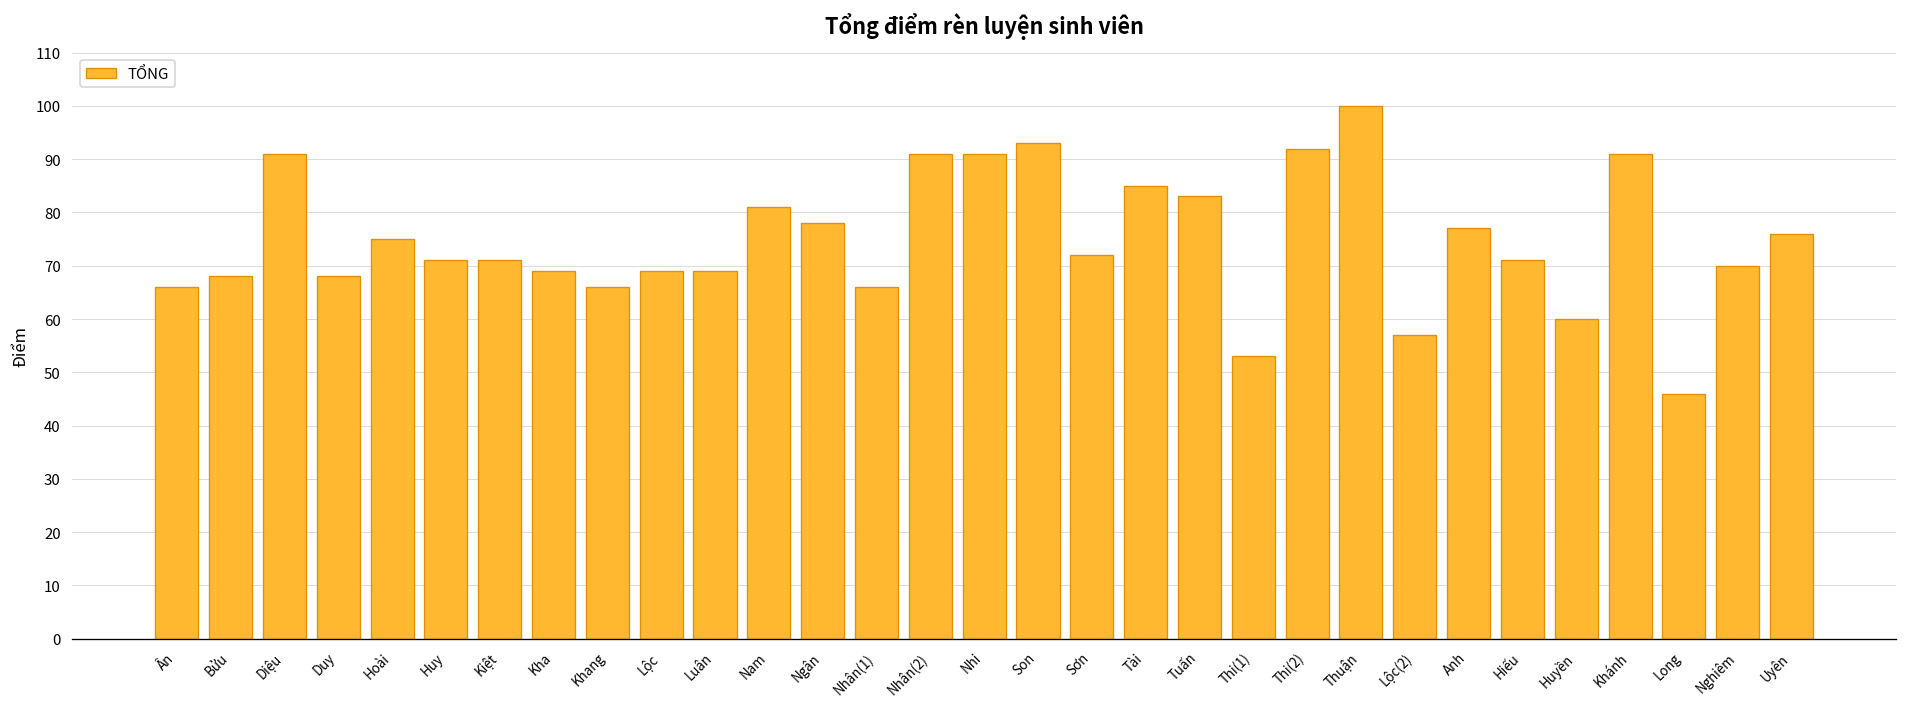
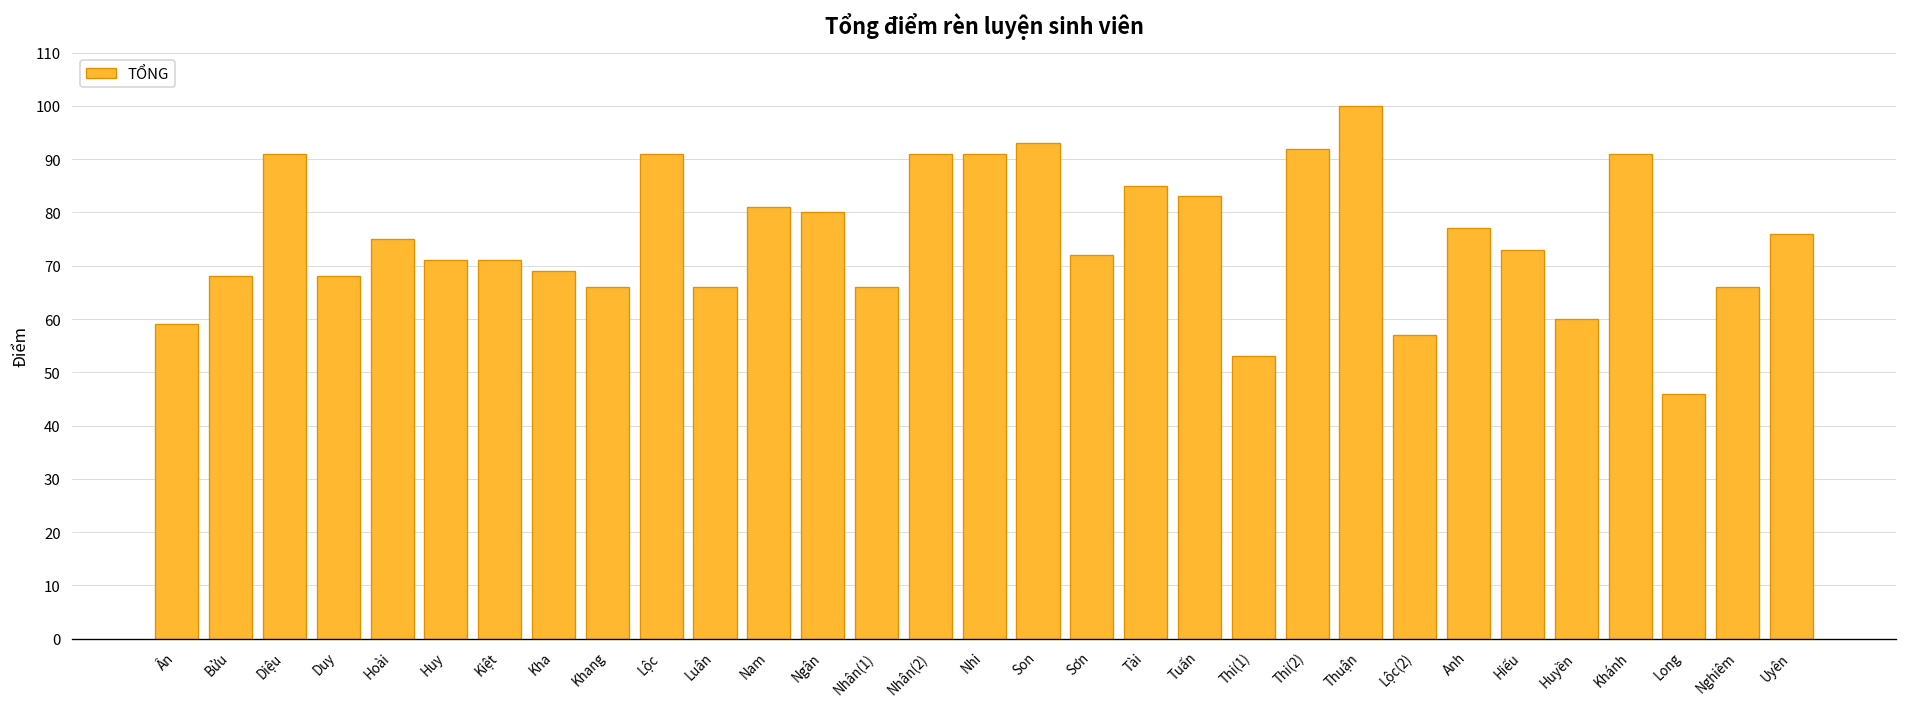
Ân: 66 -> 59
Lộc: 69 -> 91
Luân: 69 -> 66
Ngân: 78 -> 80
Hiếu: 71 -> 73
Nghiêm: 70 -> 66
